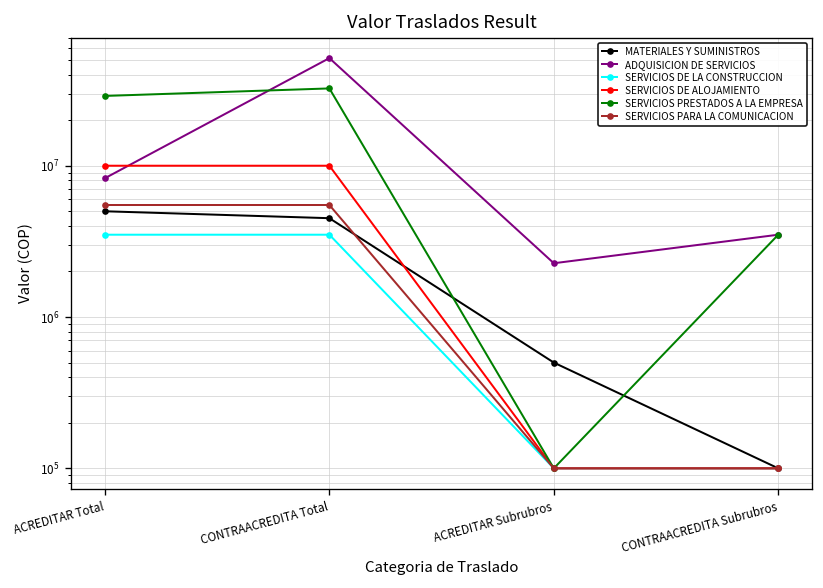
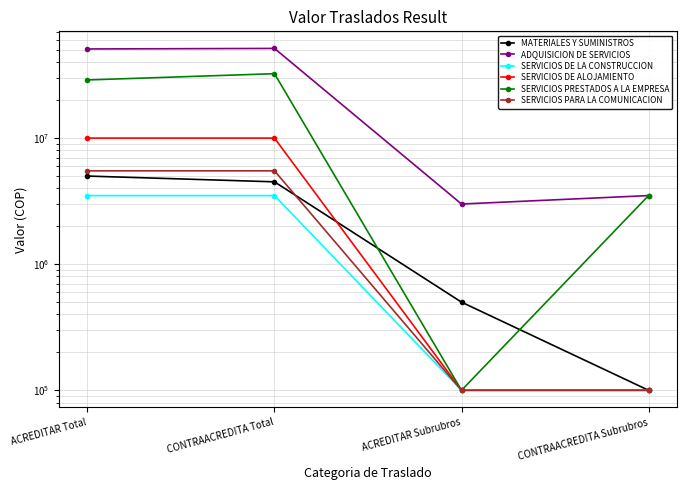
ADQUISICION DE SERVICIOS, ACREDITAR Total: 8000000 -> 51000000
ADQUISICION DE SERVICIOS, ACREDITAR Subrubros: 2300000 -> 3000000
